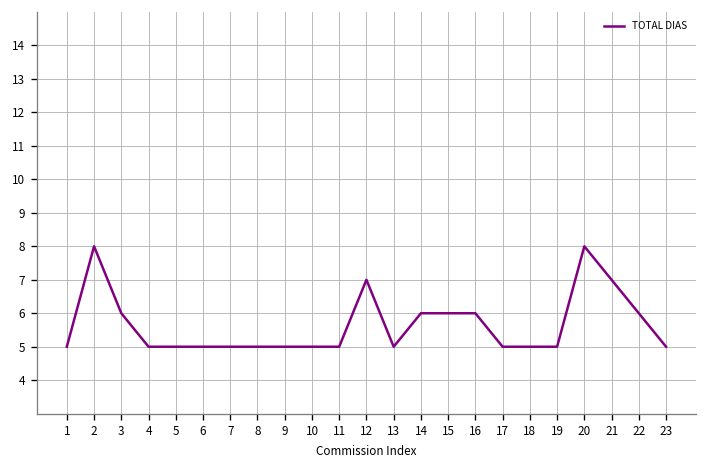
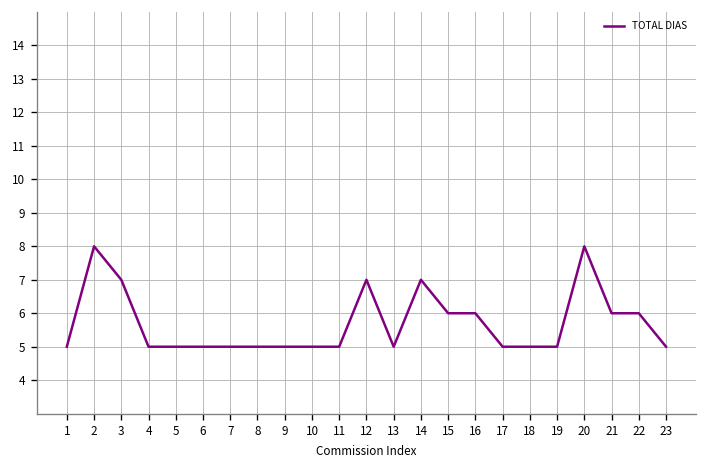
3: 6.0 -> 7.0
14: 6.0 -> 7.0
21: 7.0 -> 6.0
